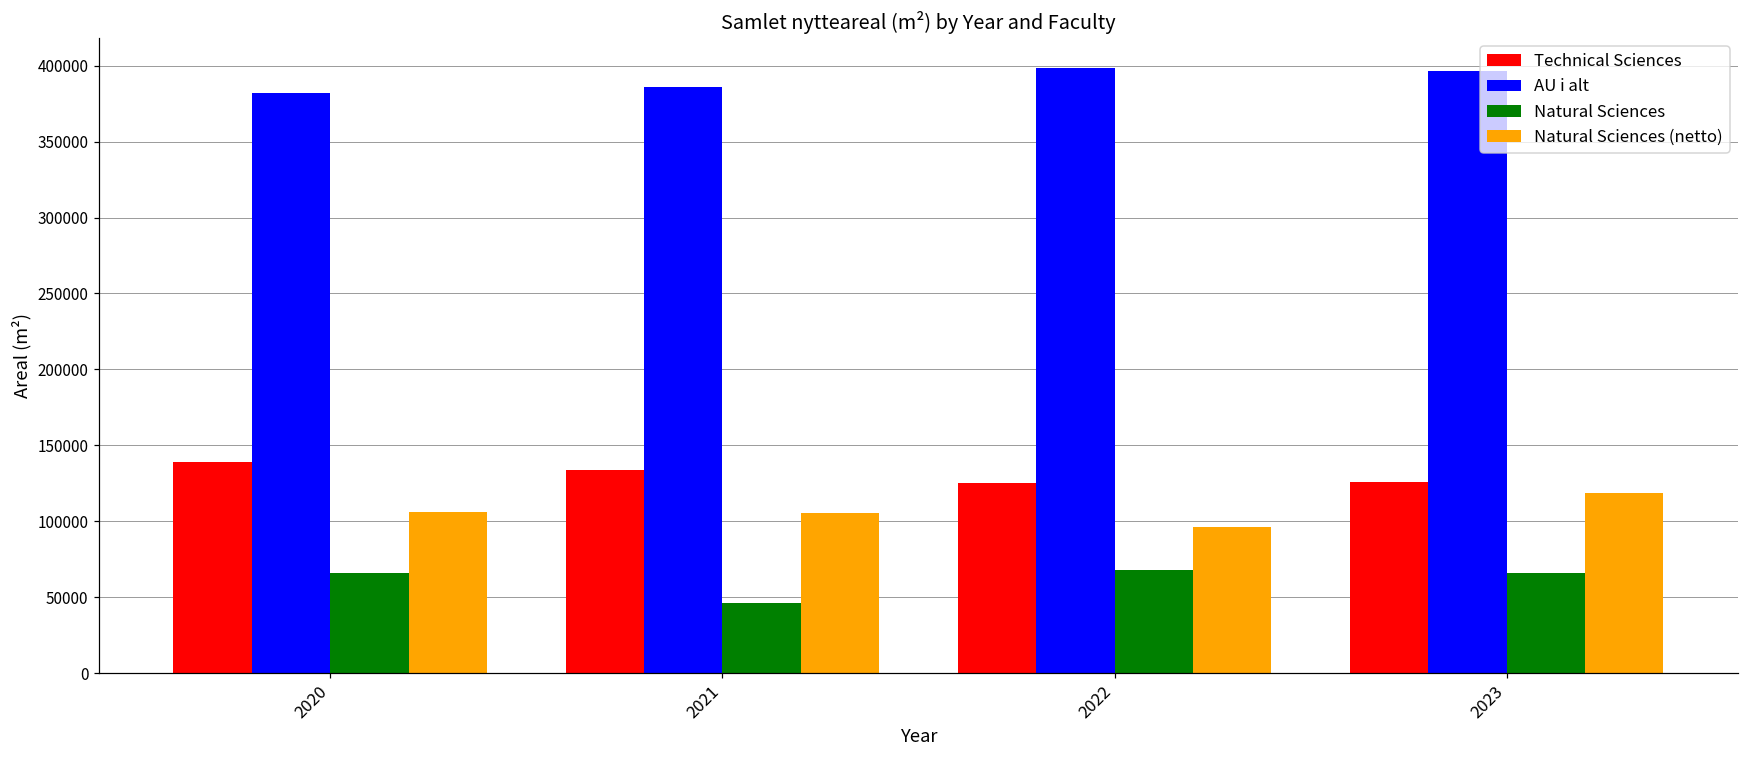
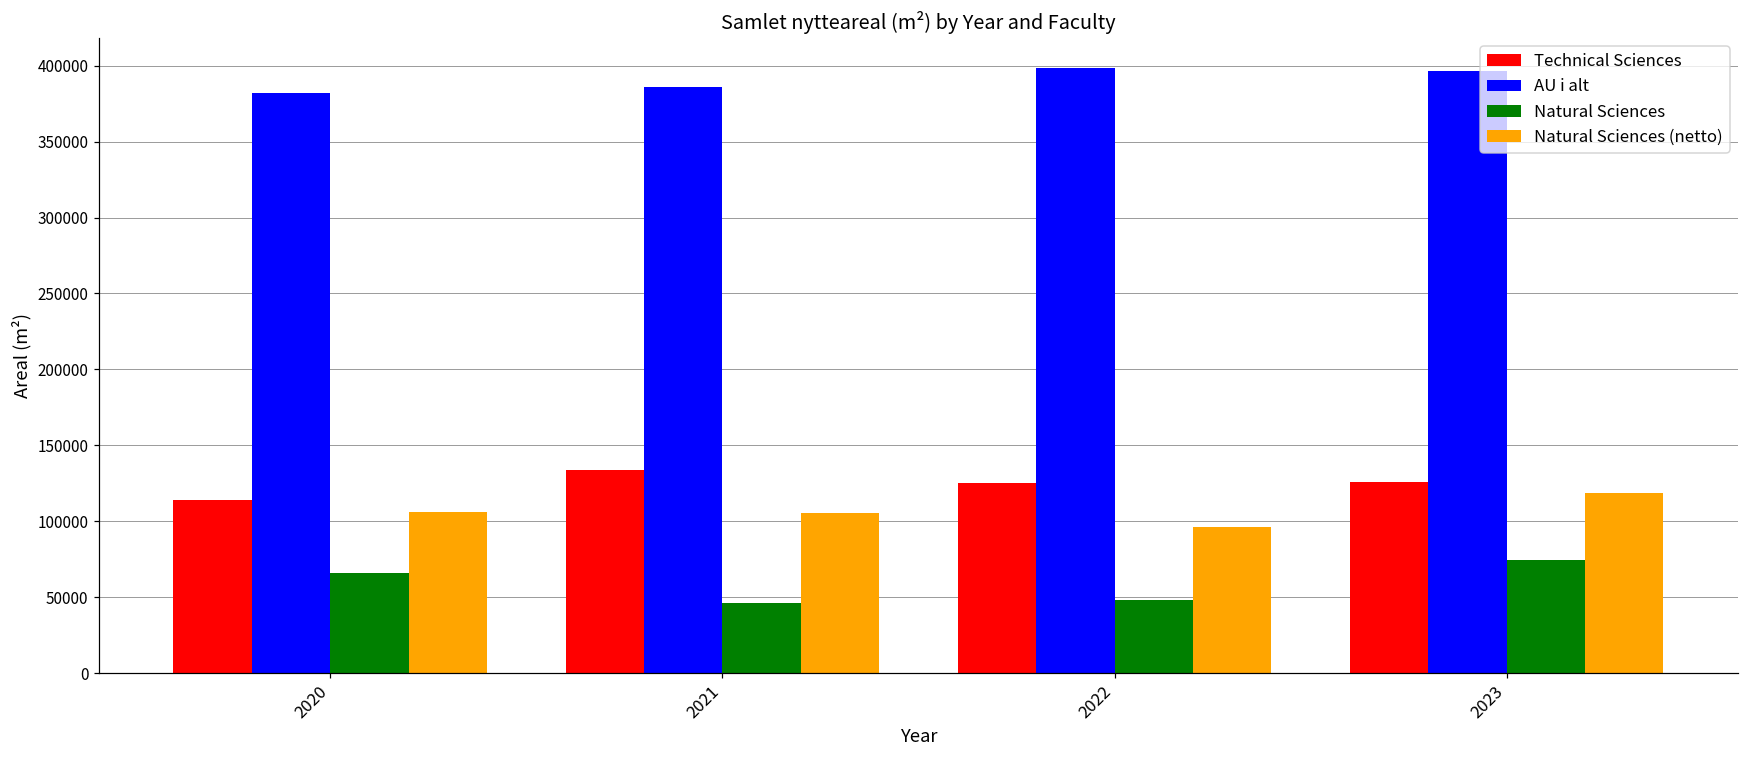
Technical Sciences, 2020: 139000 -> 114000
Natural Sciences, 2022: 68000 -> 48000
Natural Sciences, 2023: 66000 -> 74000
